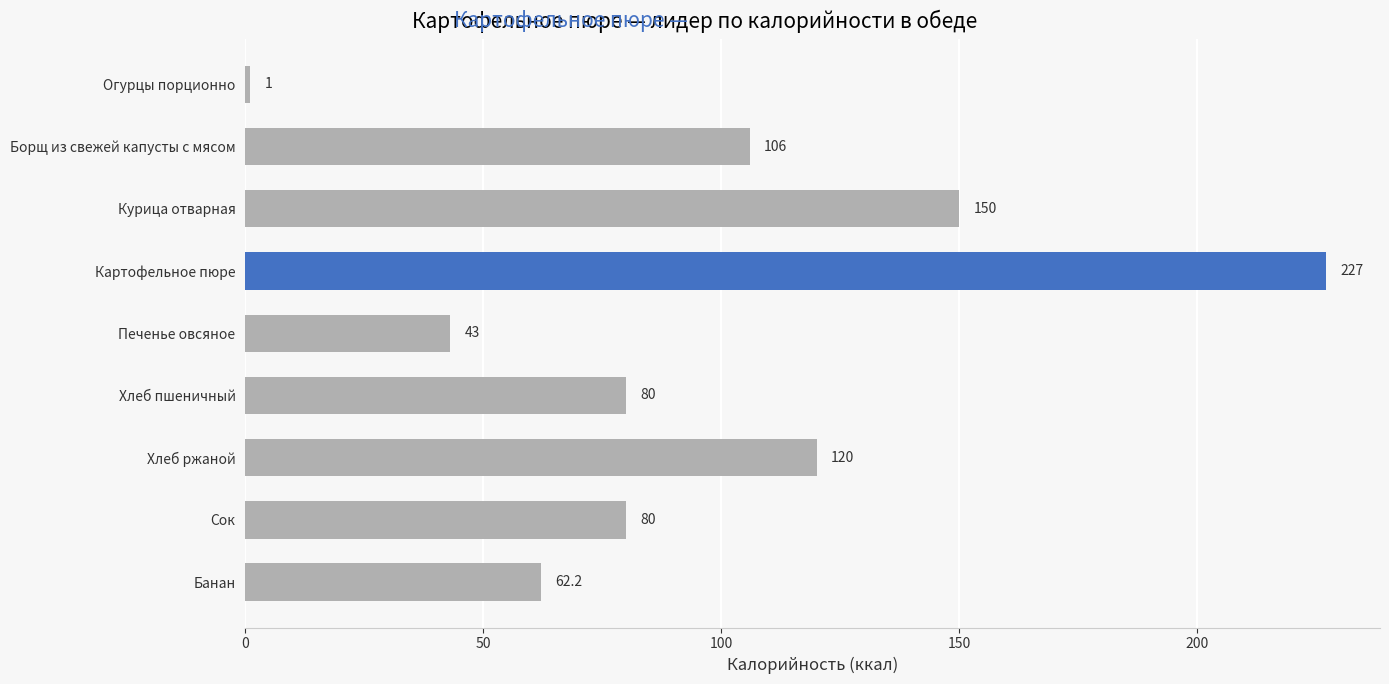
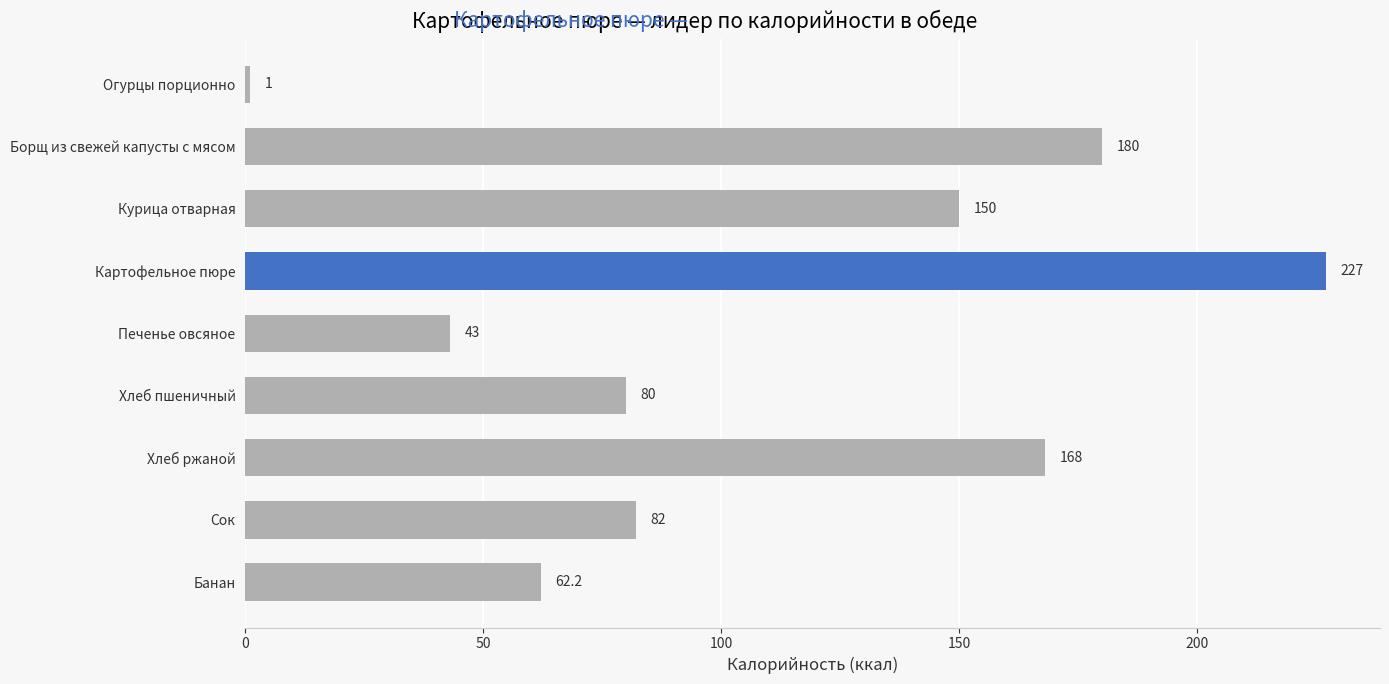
Борщ из свежей капусты с мясом: 106 -> 180
Хлеб ржаной: 120 -> 168
Сок: 80 -> 82
